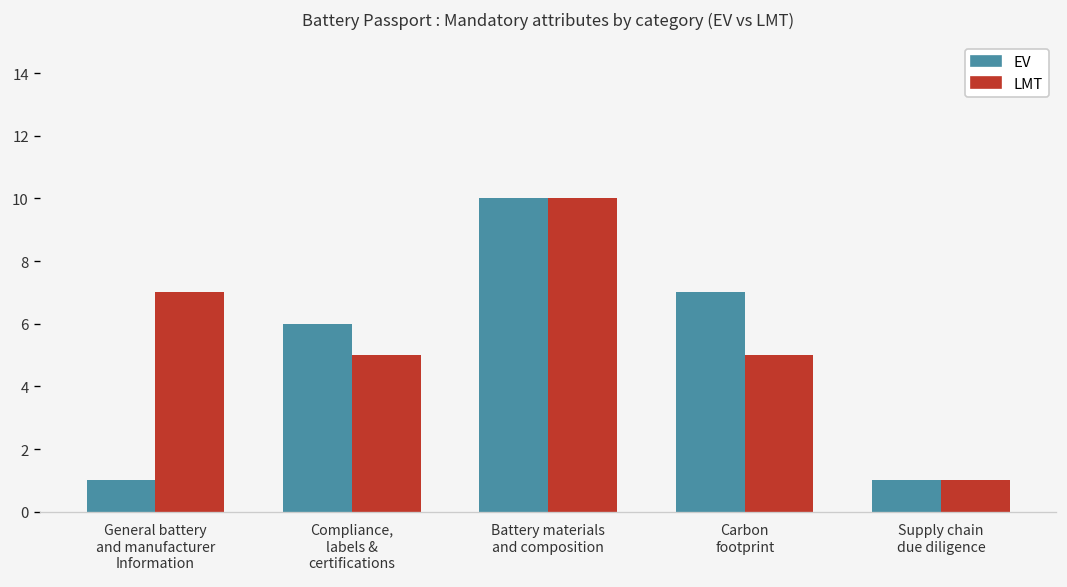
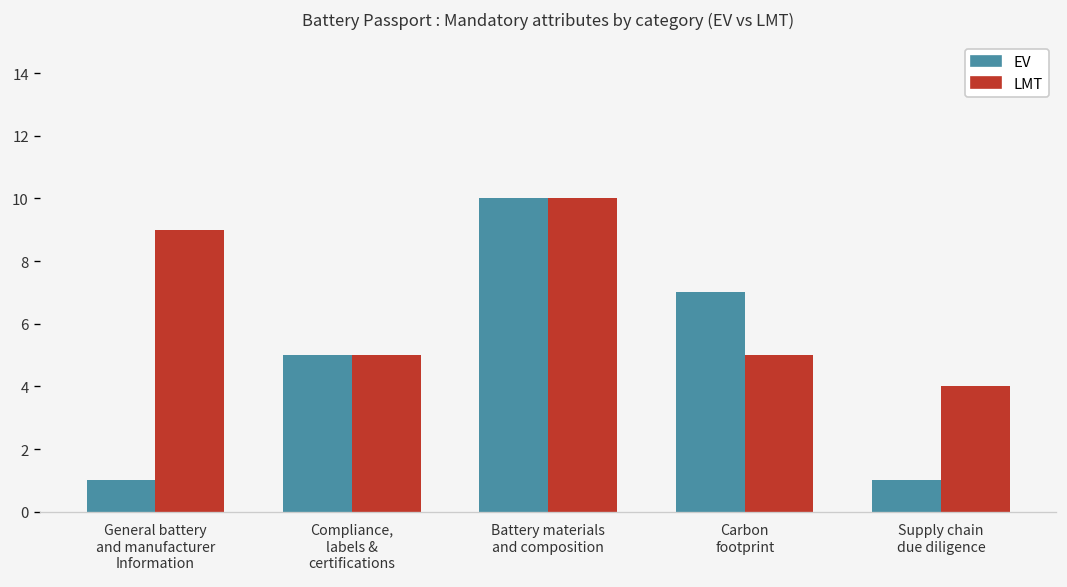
LMT, General battery and manufacturer Information: 7 -> 9
EV, Compliance, labels & certifications: 6 -> 5
LMT, Supply chain due diligence: 1 -> 4
